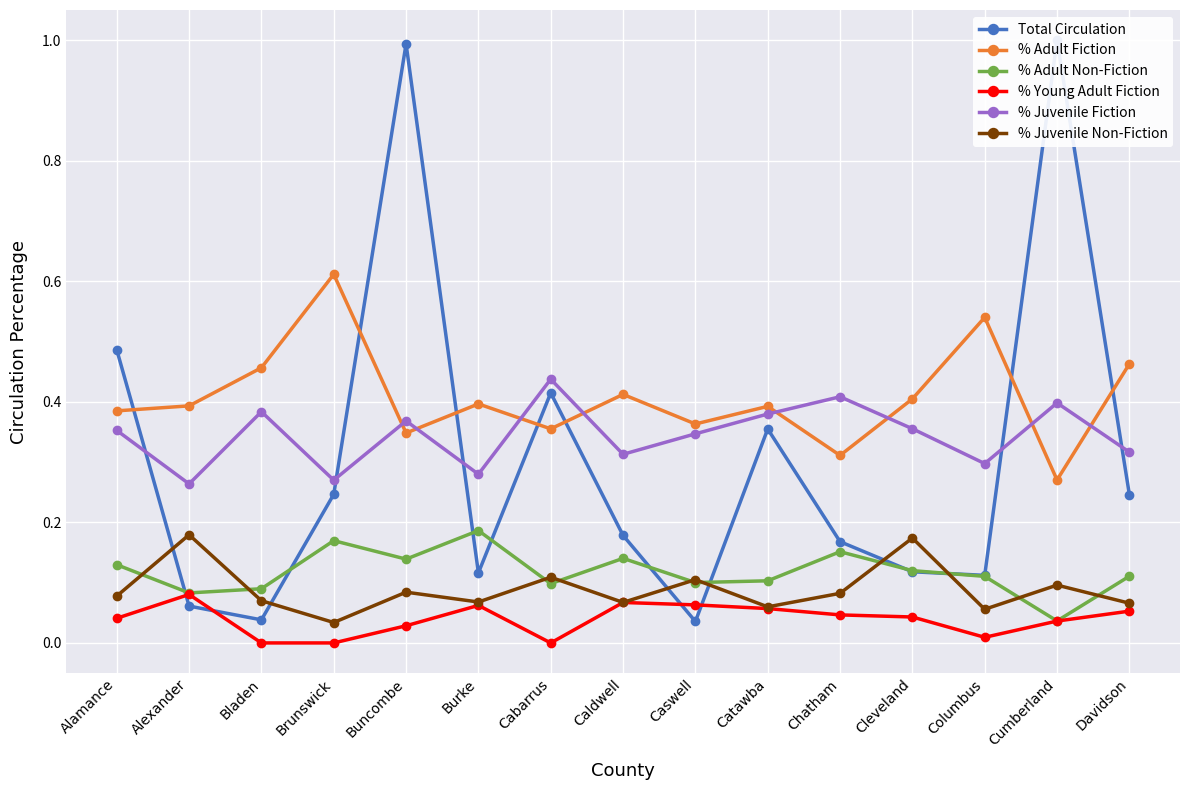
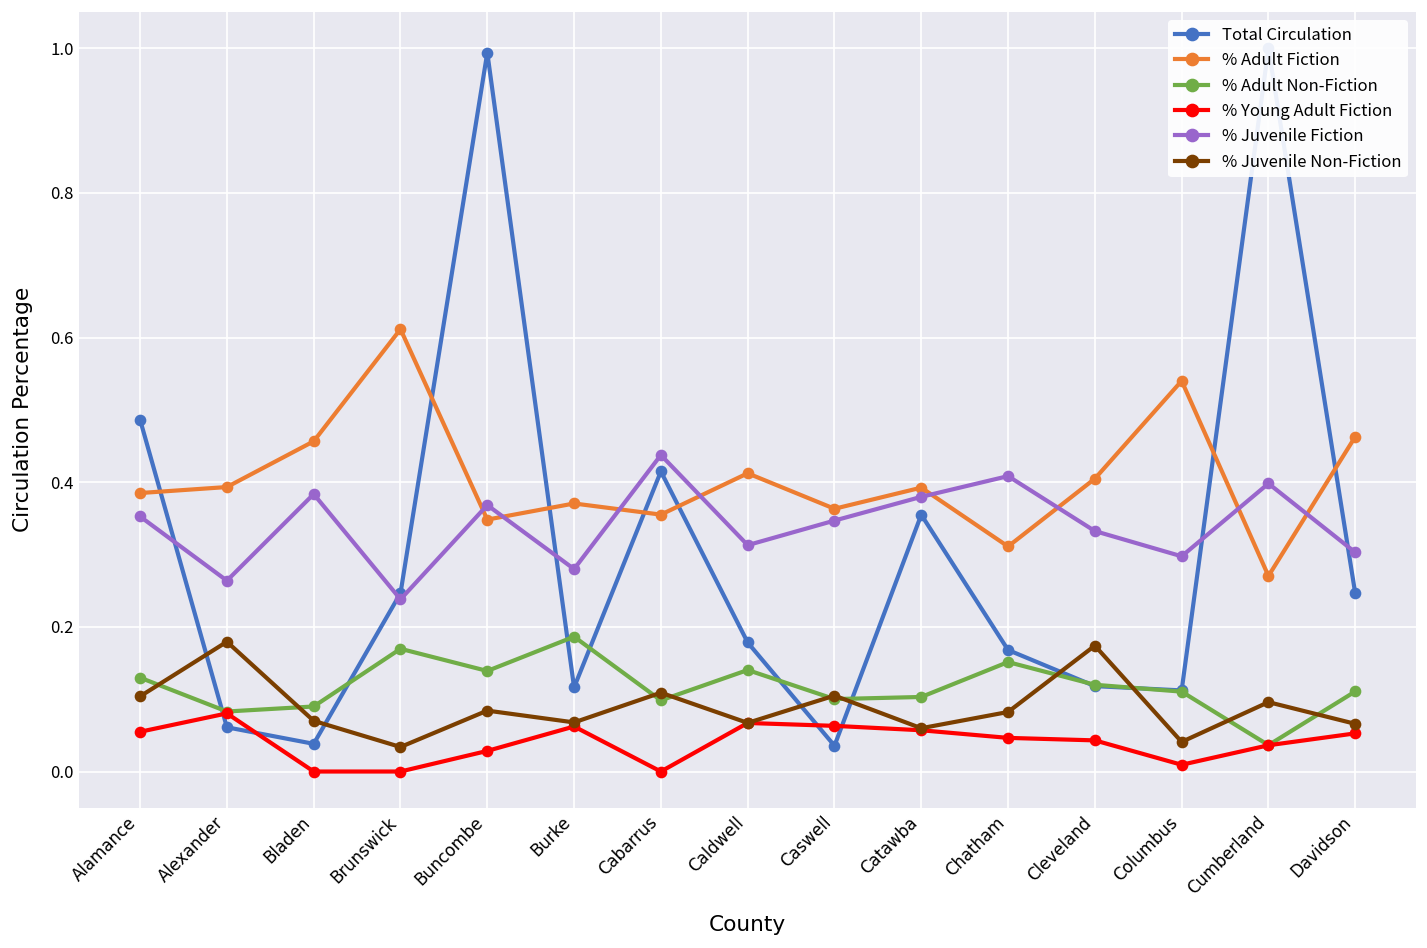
% Young Adult Fiction, Alamance: 0.04 -> 0.05
% Juvenile Non-Fiction, Alamance: 0.08 -> 0.10
% Juvenile Fiction, Brunswick: 0.27 -> 0.24
% Adult Fiction, Burke: 0.40 -> 0.37
% Juvenile Fiction, Cleveland: 0.36 -> 0.33
% Juvenile Non-Fiction, Columbus: 0.06 -> 0.04
% Juvenile Fiction, Davidson: 0.32 -> 0.30
